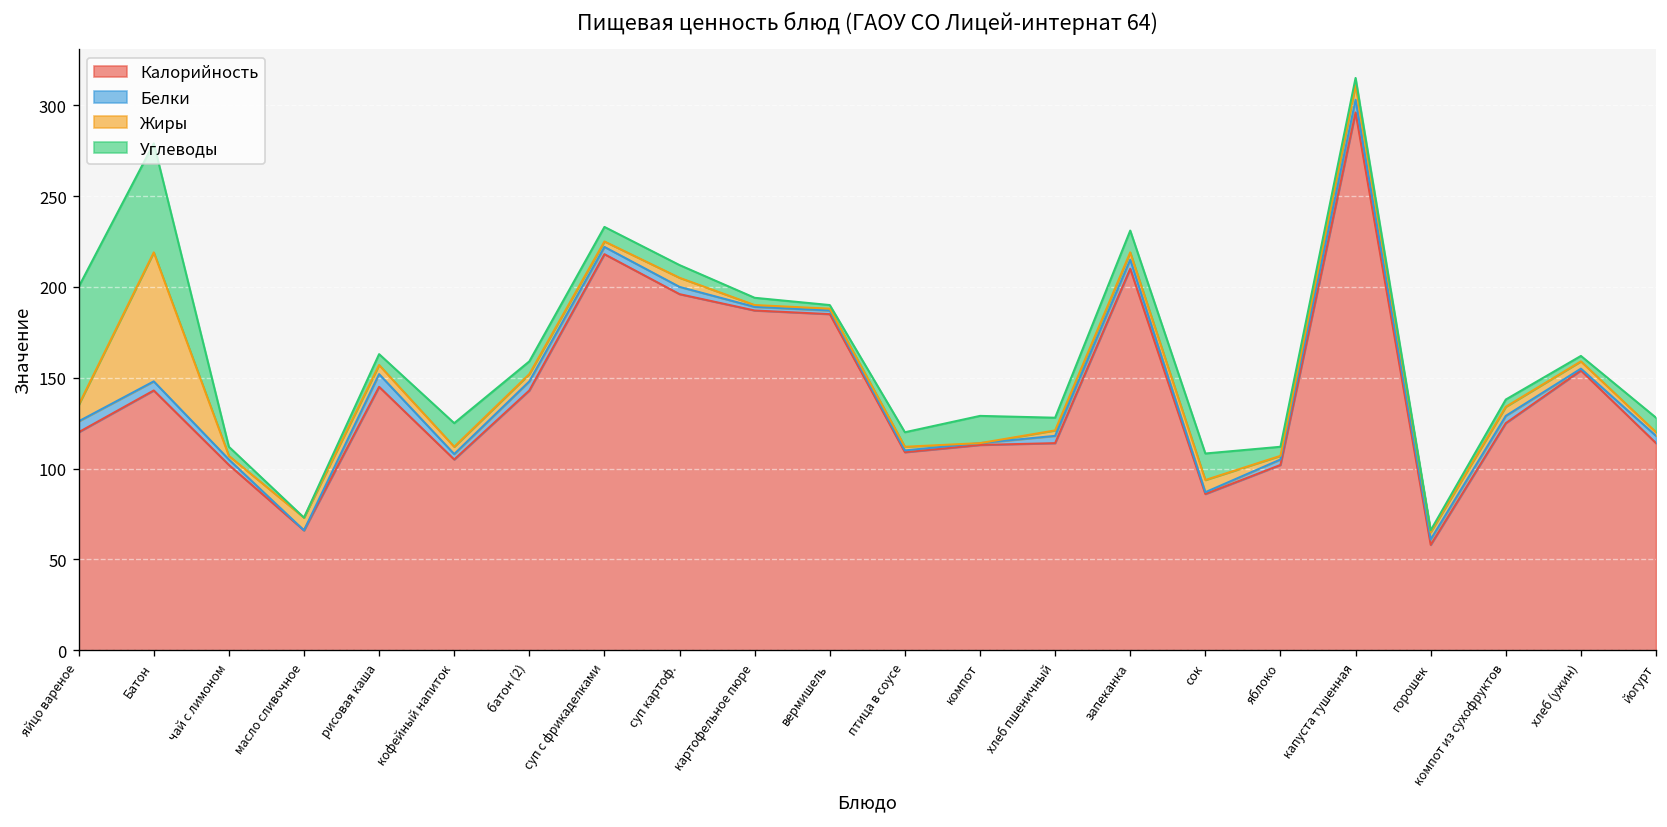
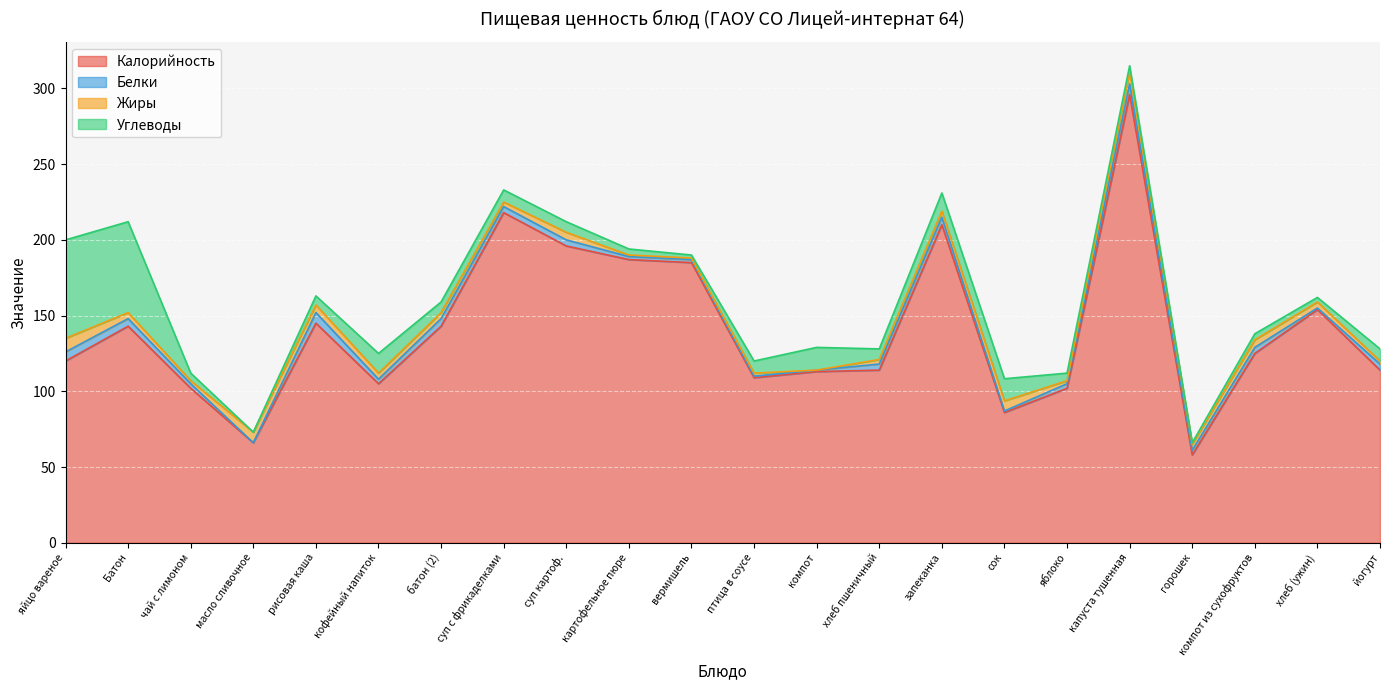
Жиры, Батон: 71 -> 4
